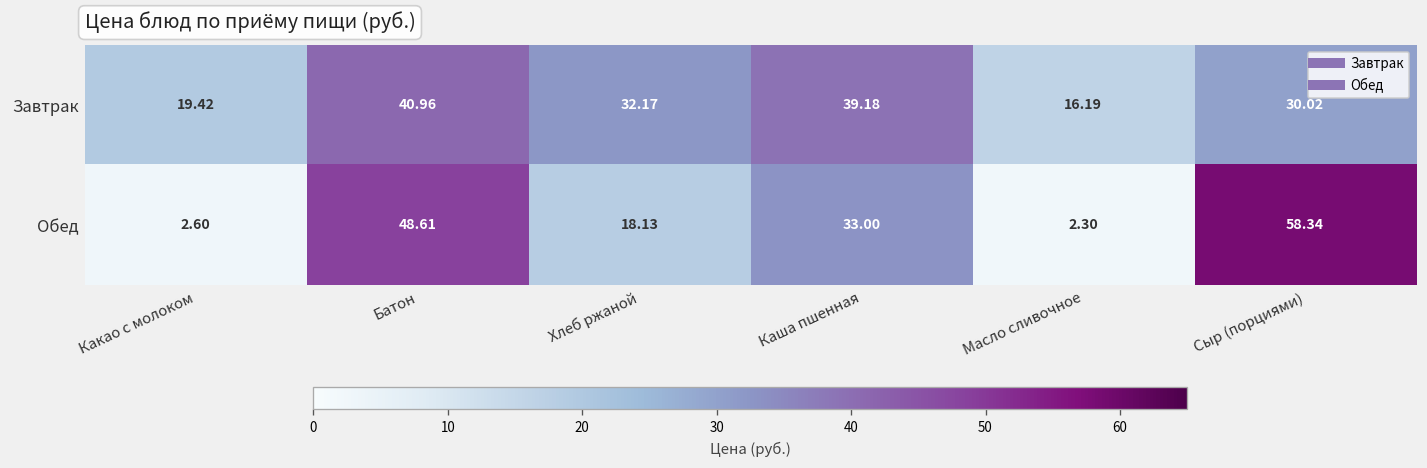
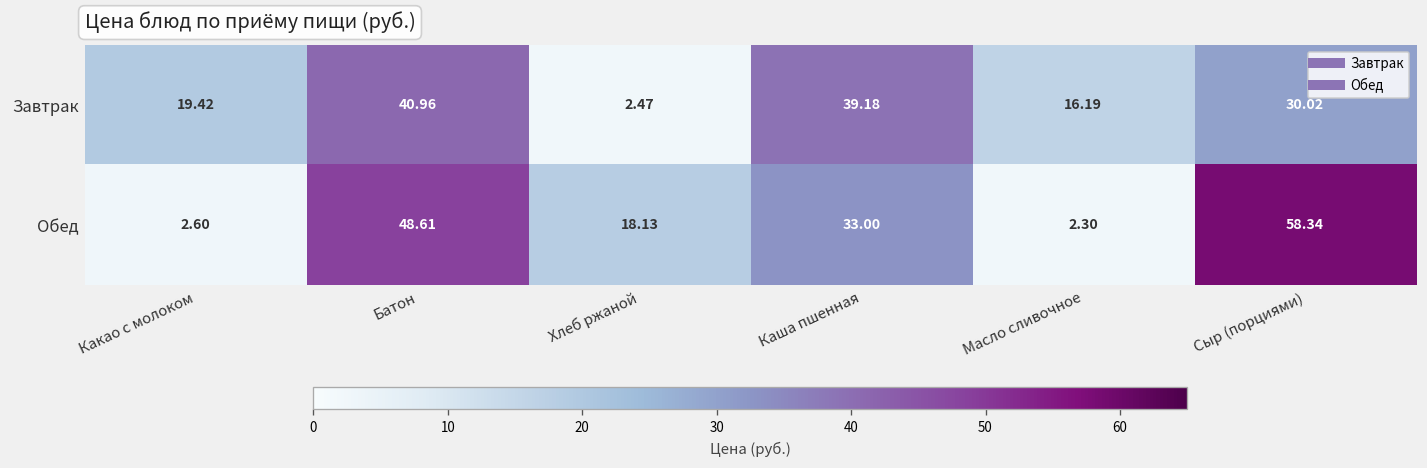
Завтрак, Хлеб ржаной: 32.17 -> 2.47
